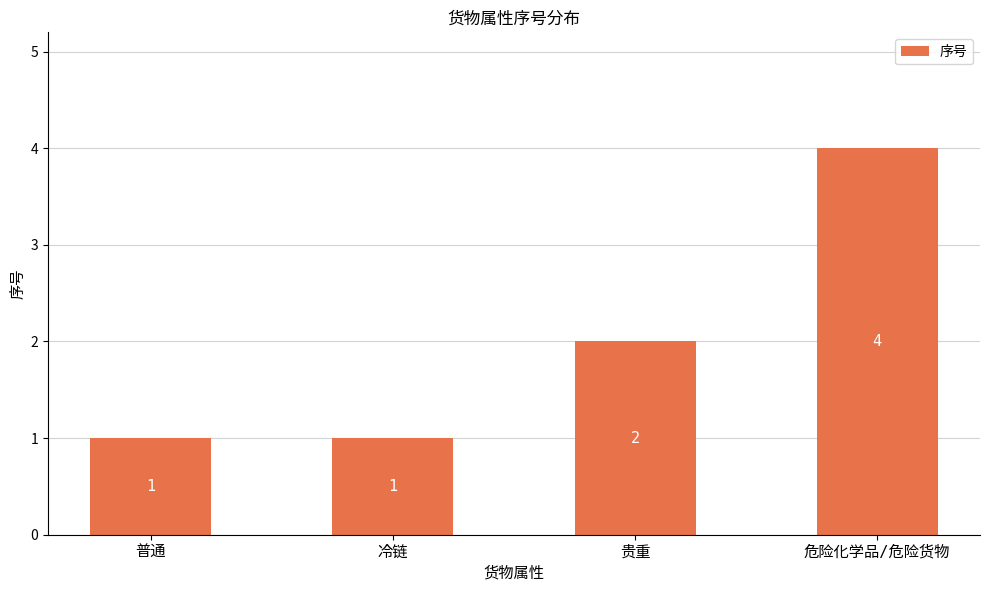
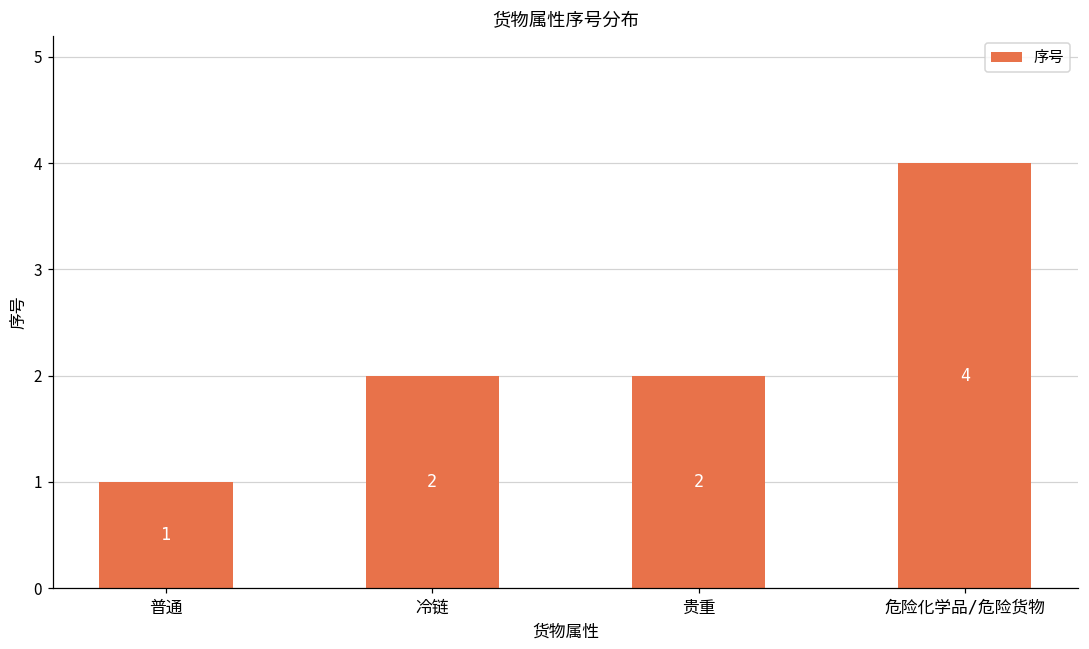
冷链: 1 -> 2
